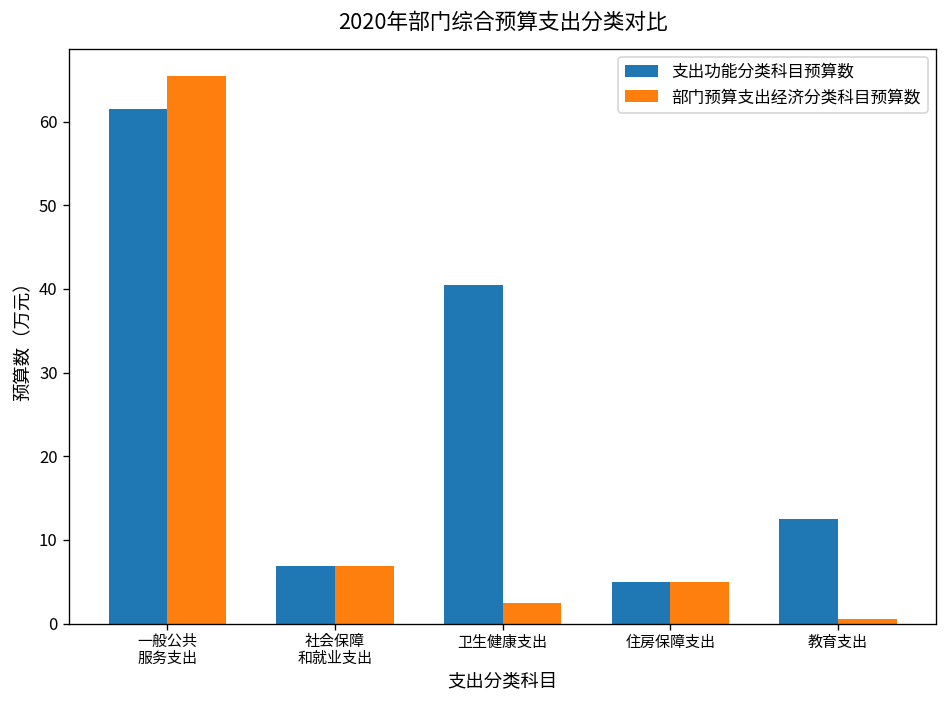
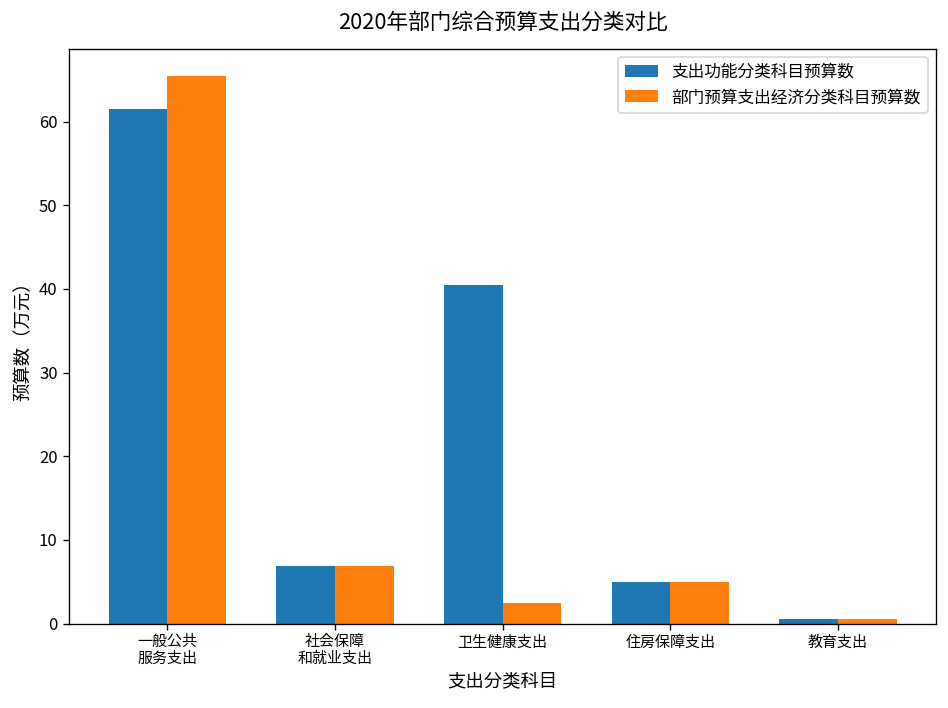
支出功能分类科目预算数, 教育支出: 13 -> 1
